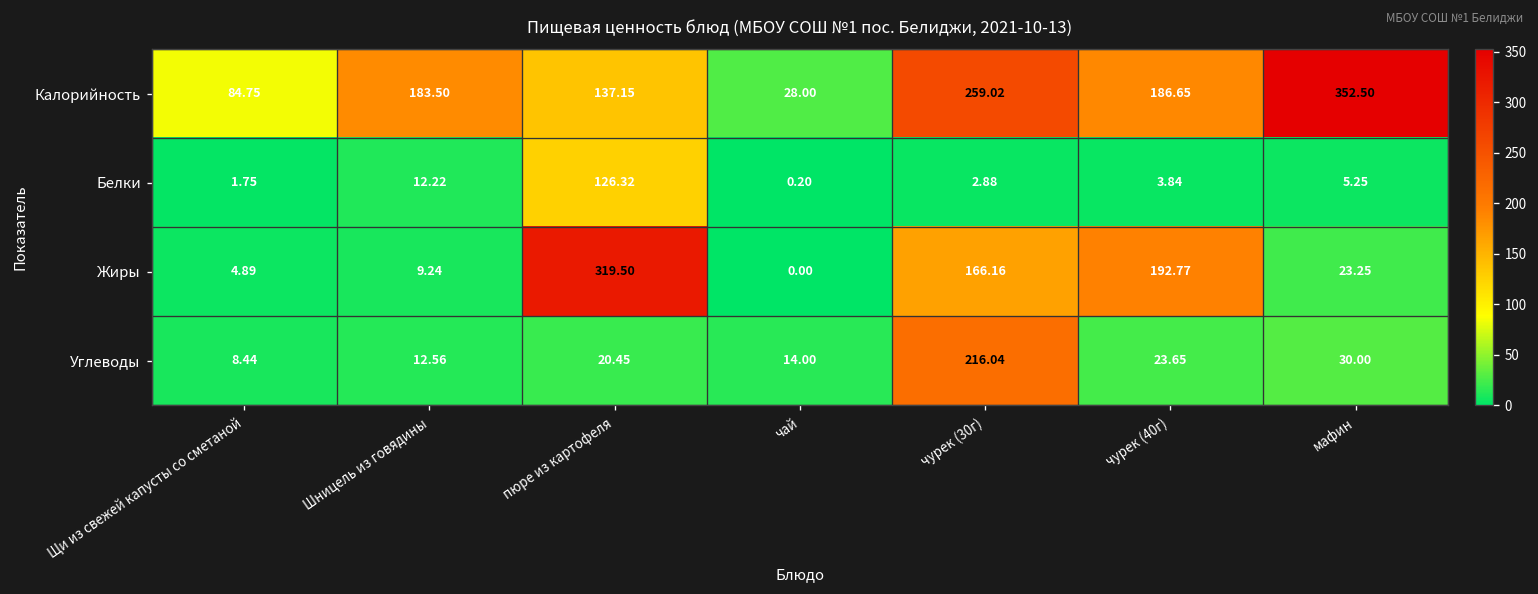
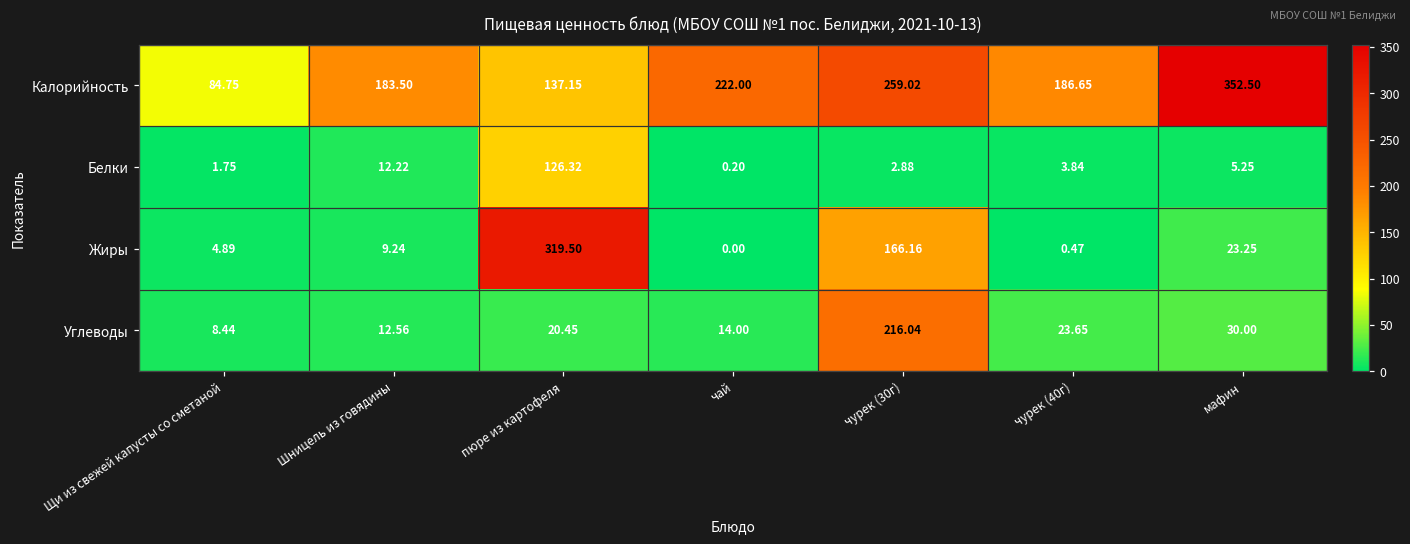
Калорийность, чай: 28.00 -> 222.00
Жиры, чурек (40г): 192.77 -> 0.47
